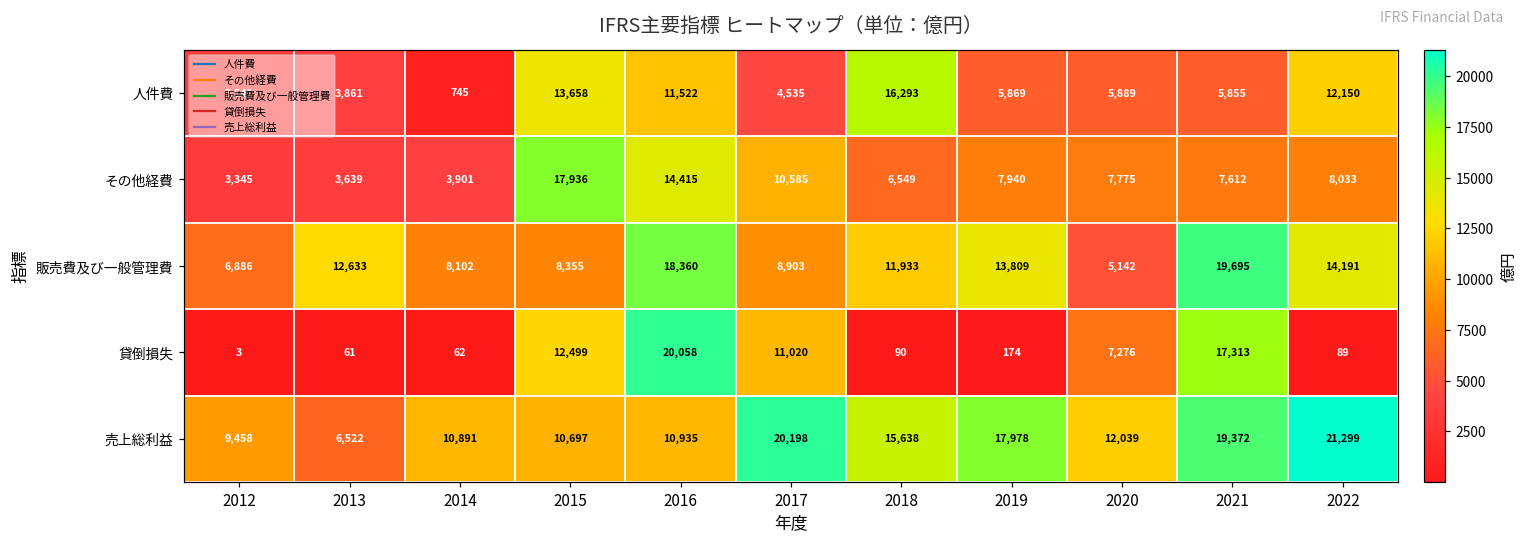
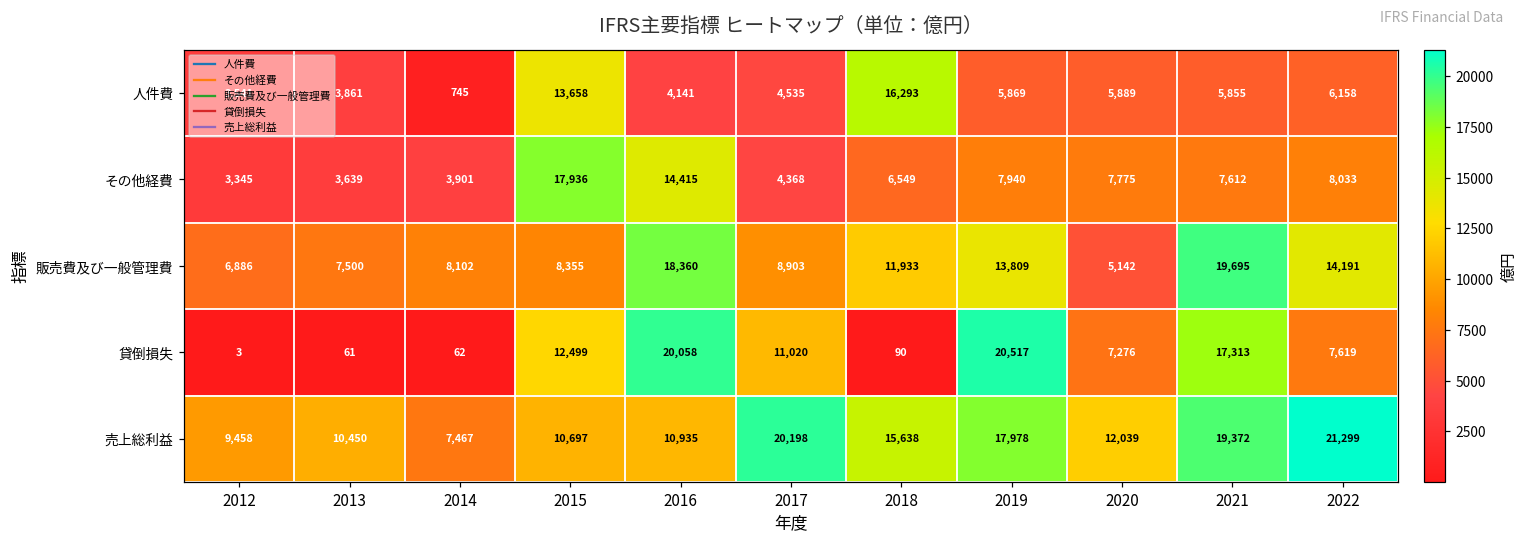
人件費, 2016: 11,522 -> 4,141
人件費, 2022: 12,150 -> 6,158
その他経費, 2017: 10,585 -> 4,368
販売費及び一般管理費, 2013: 12,633 -> 7,500
貸倒損失, 2019: 174 -> 20,517
貸倒損失, 2022: 89 -> 7,619
売上総利益, 2013: 6,522 -> 10,450
売上総利益, 2014: 10,891 -> 7,467
